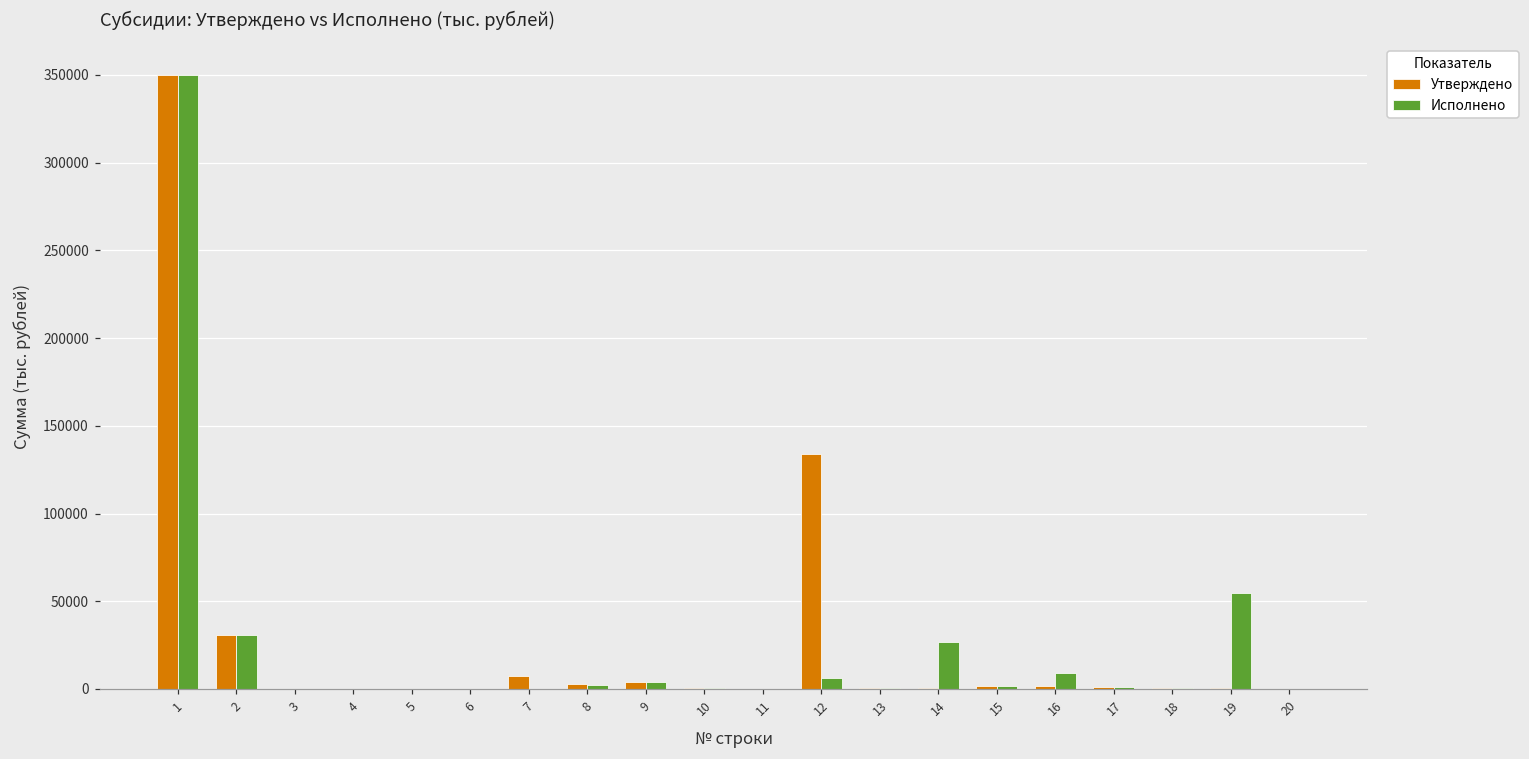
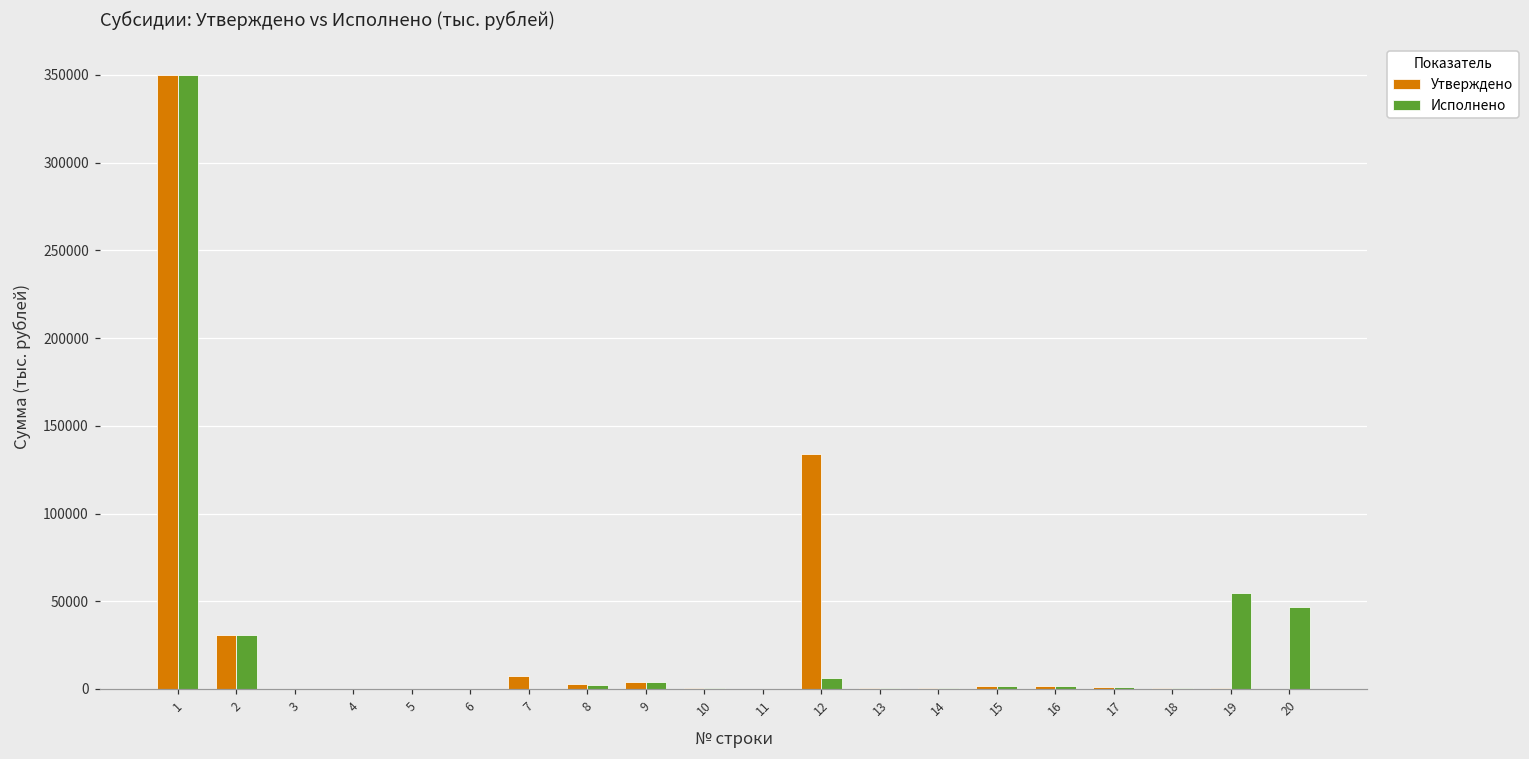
Исполнено, 14: 27000 -> 0
Исполнено, 16: 9000 -> 2000
Исполнено, 20: 0 -> 47000
